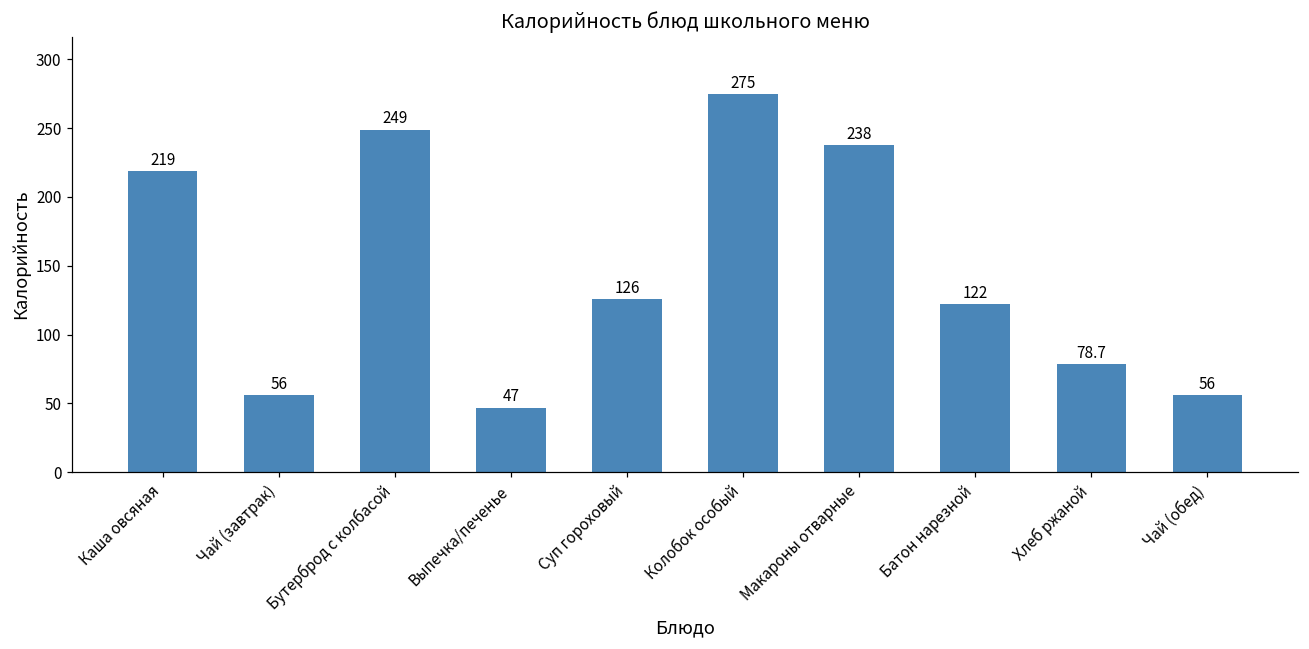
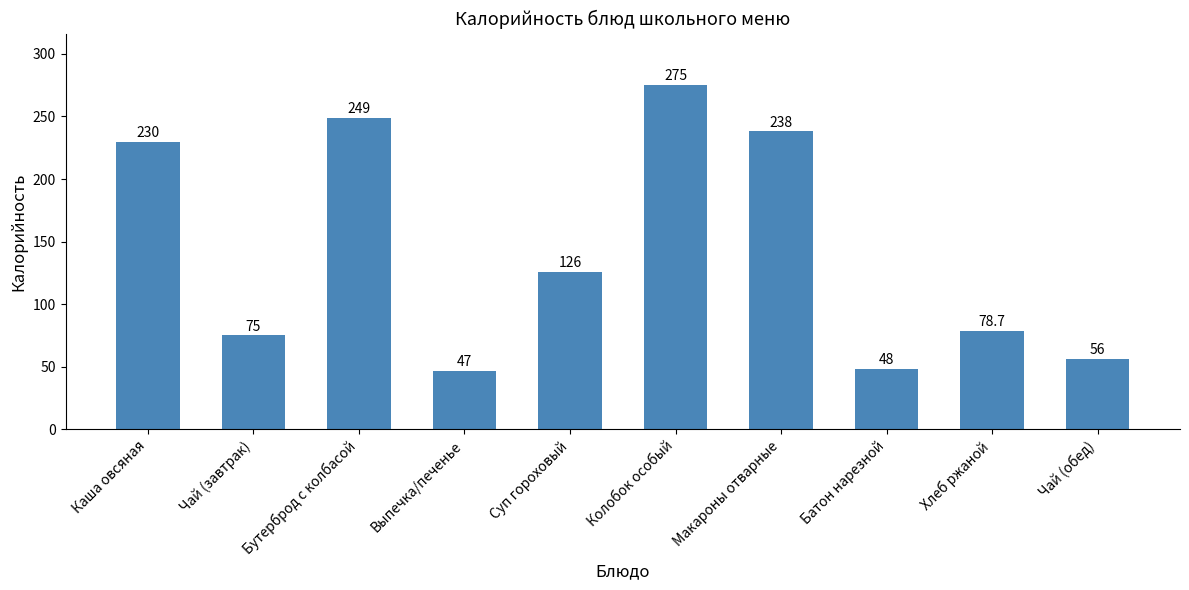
Каша овсяная: 219 -> 230
Чай (завтрак): 56 -> 75
Батон нарезной: 122 -> 48
